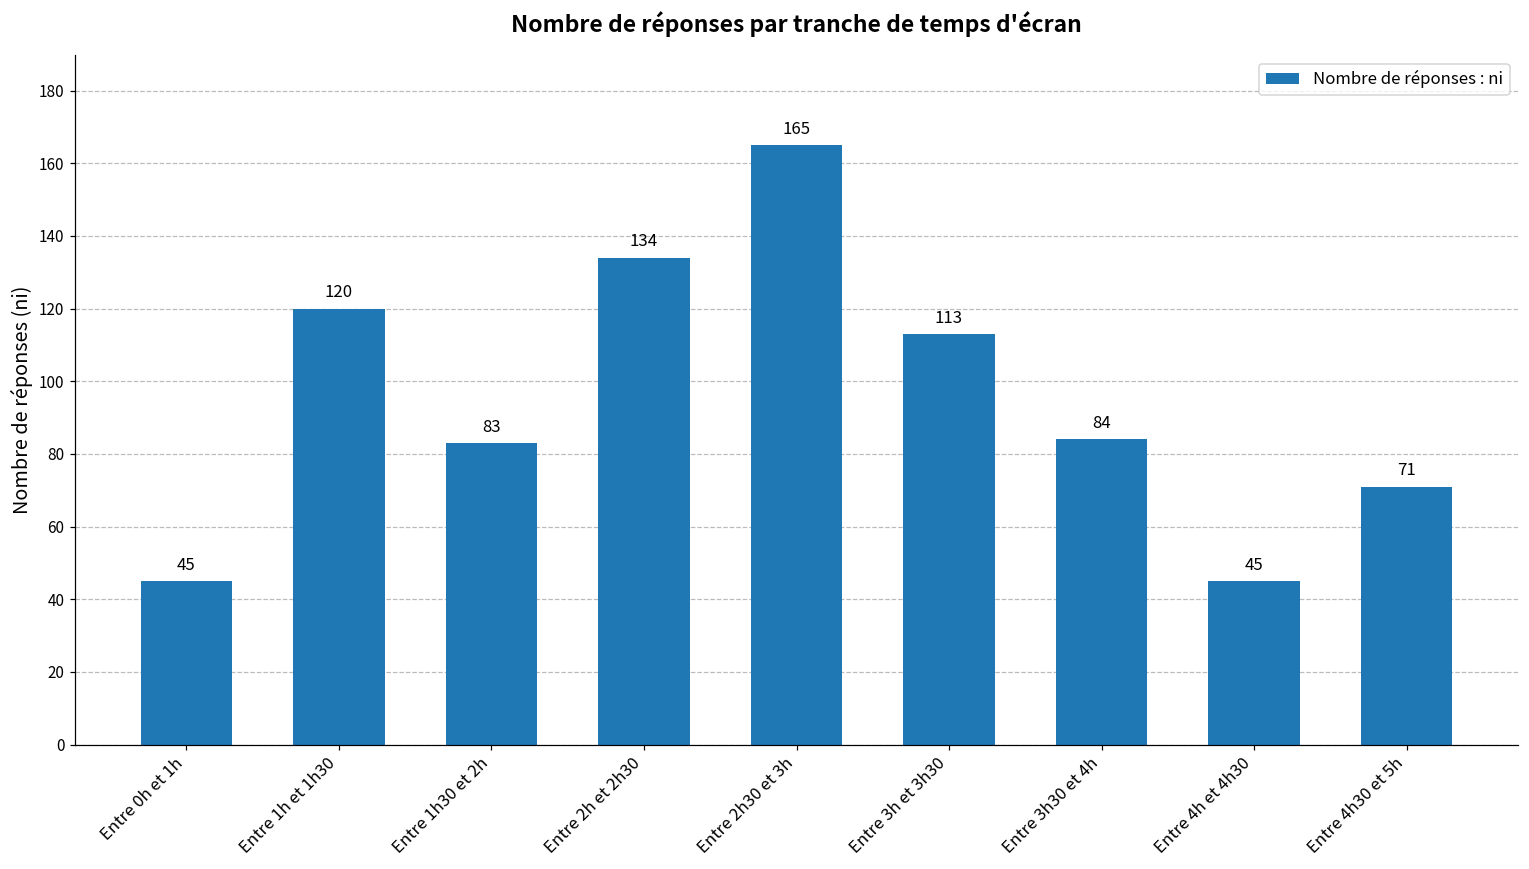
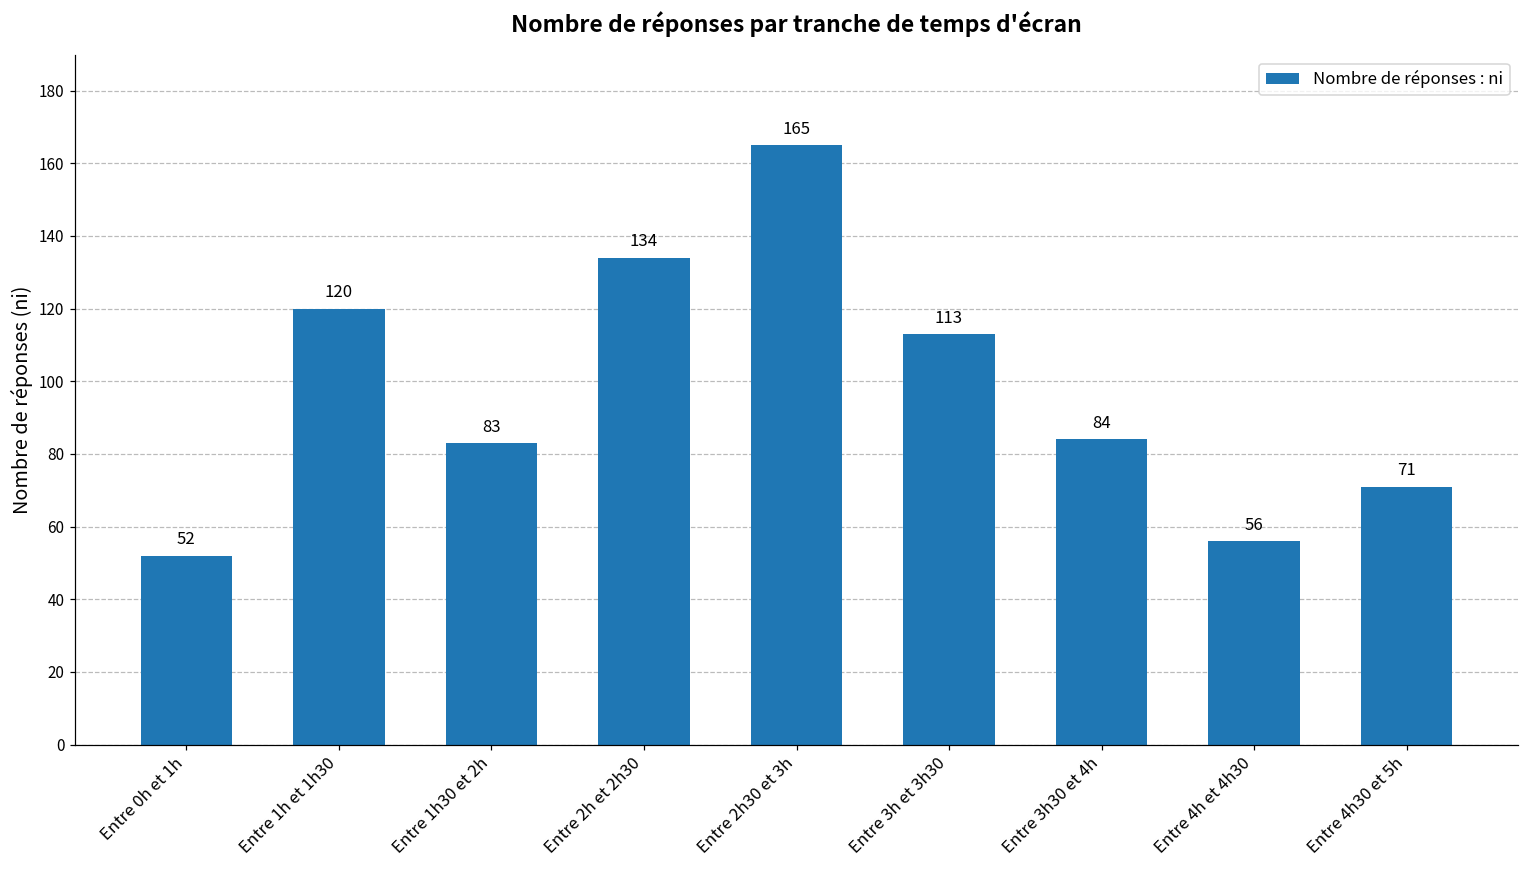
Entre 0h et 1h: 45 -> 52
Entre 4h et 4h30: 45 -> 56
